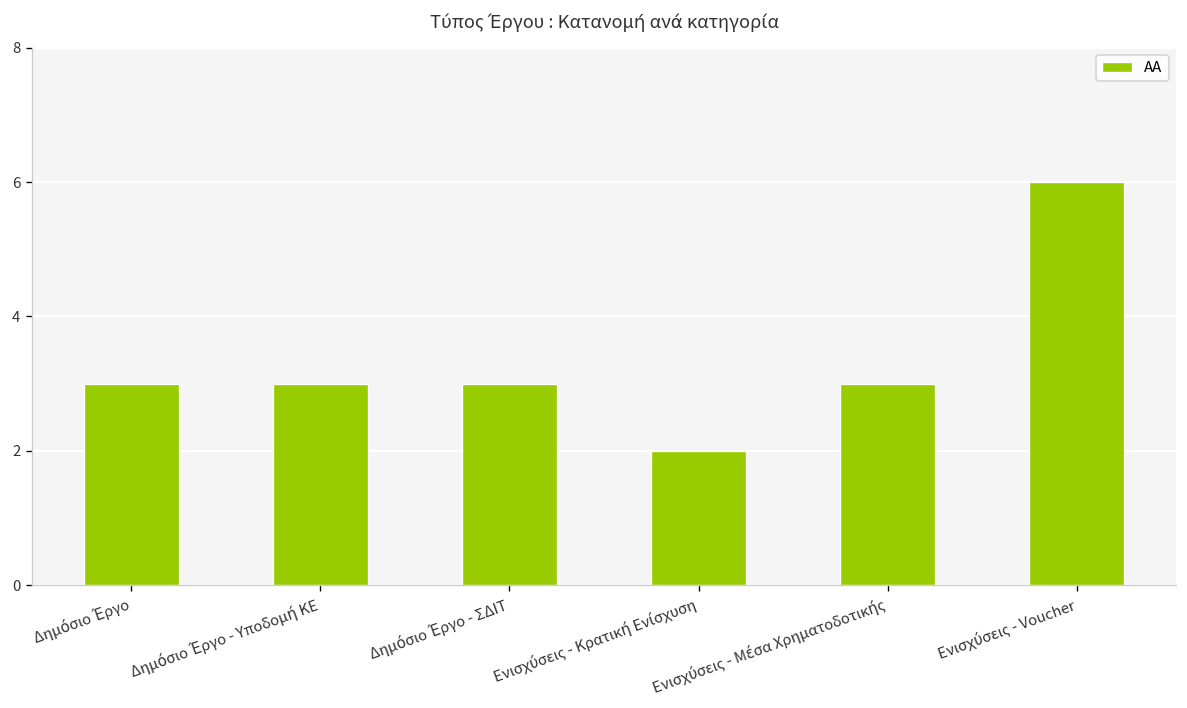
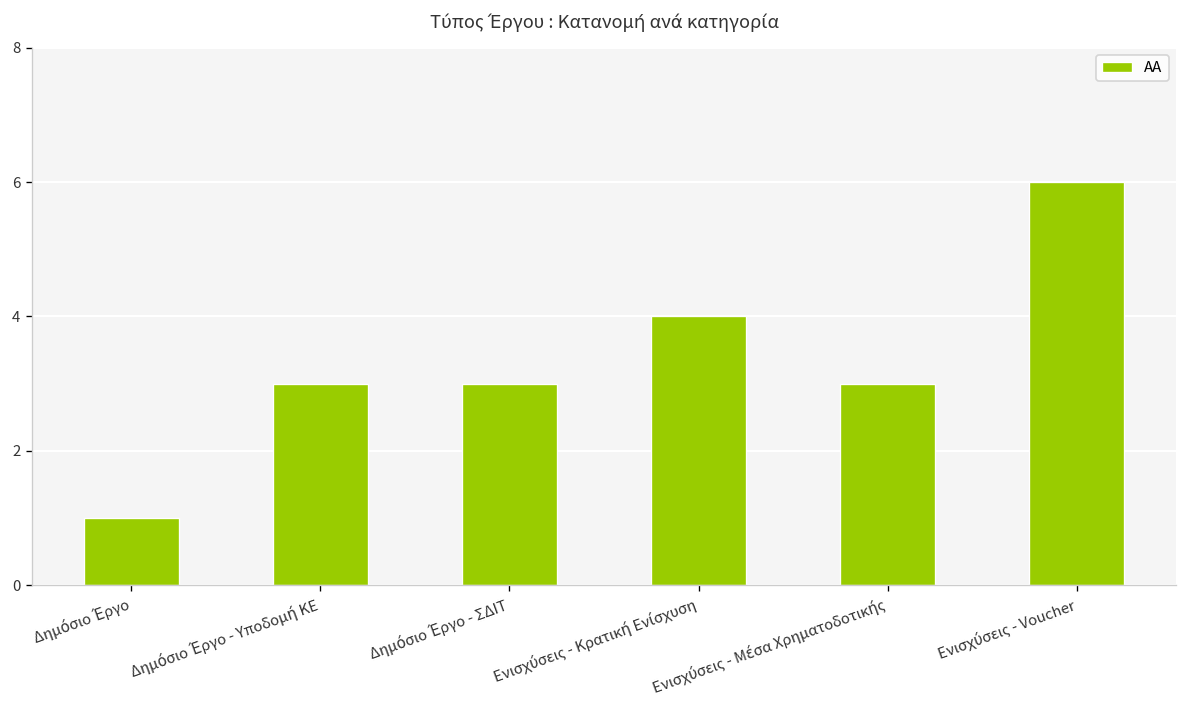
Δημόσιο Έργο: 3 -> 1
Ενισχύσεις - Κρατική Ενίσχυση: 2 -> 4
